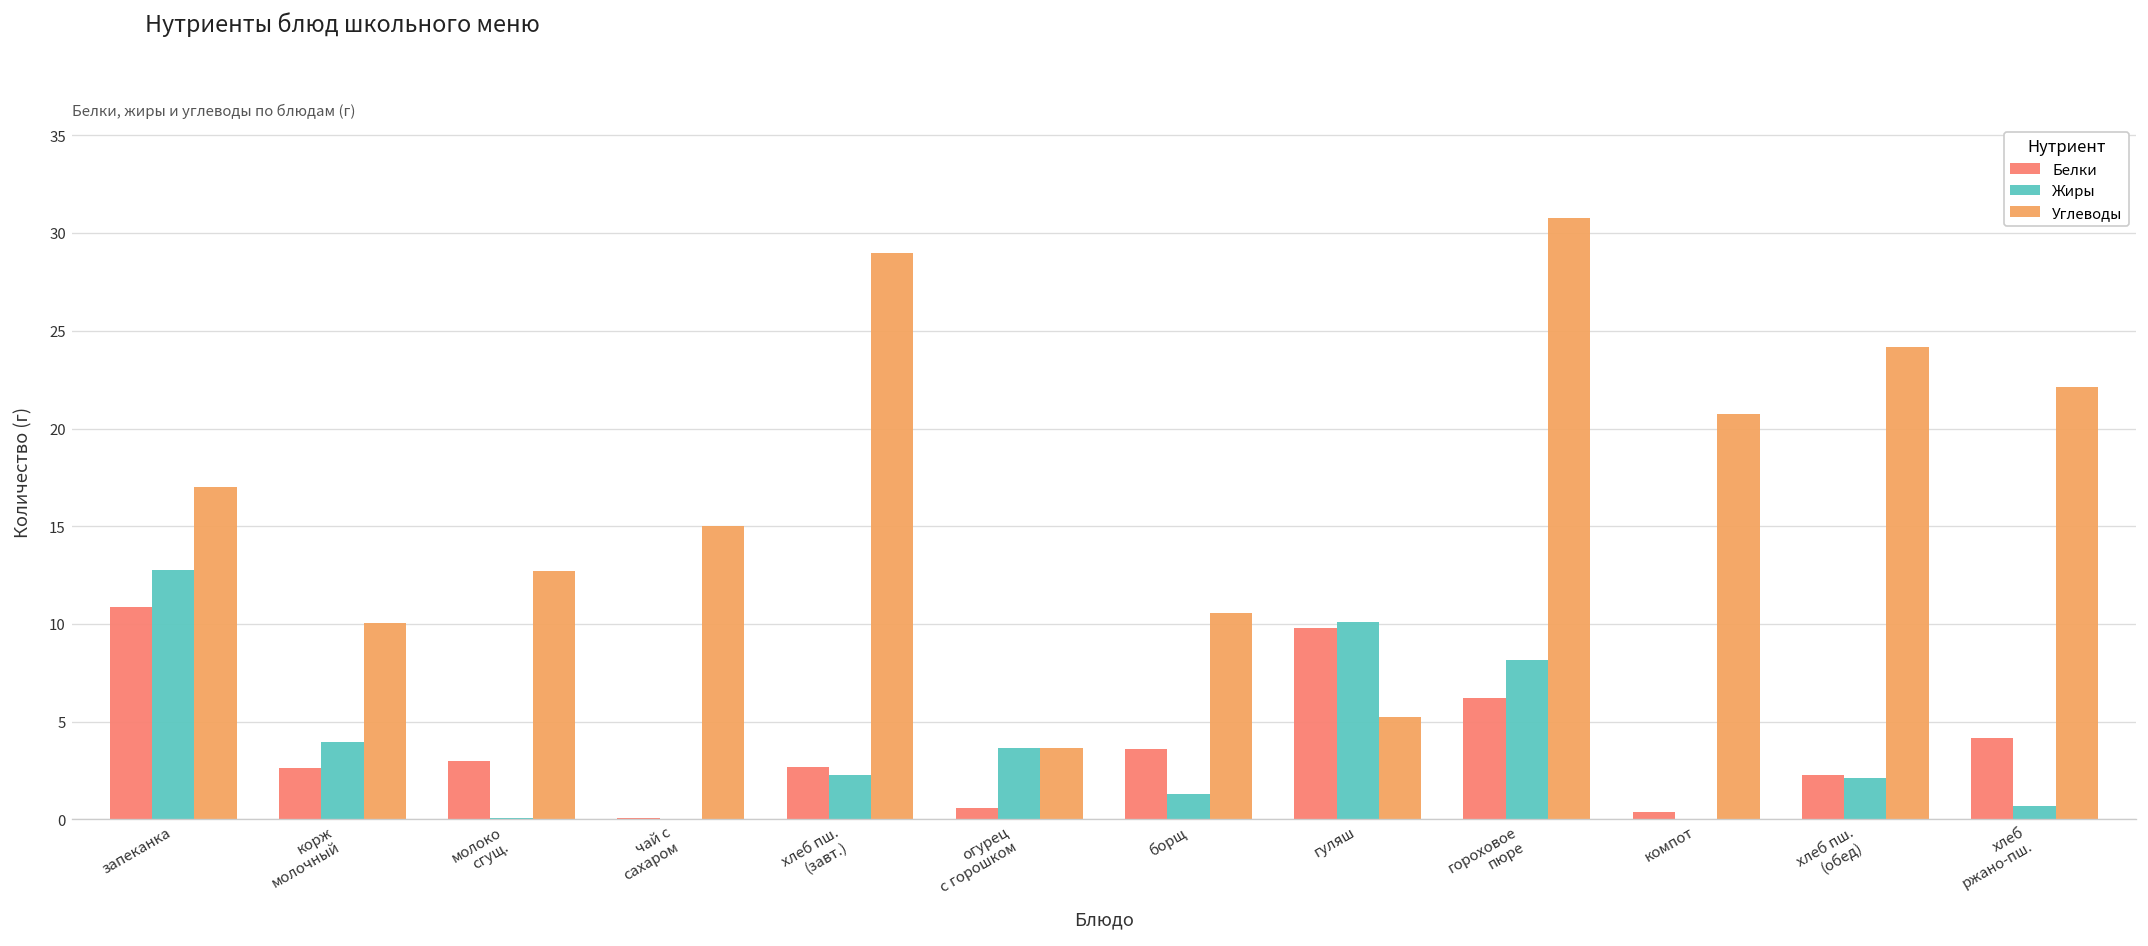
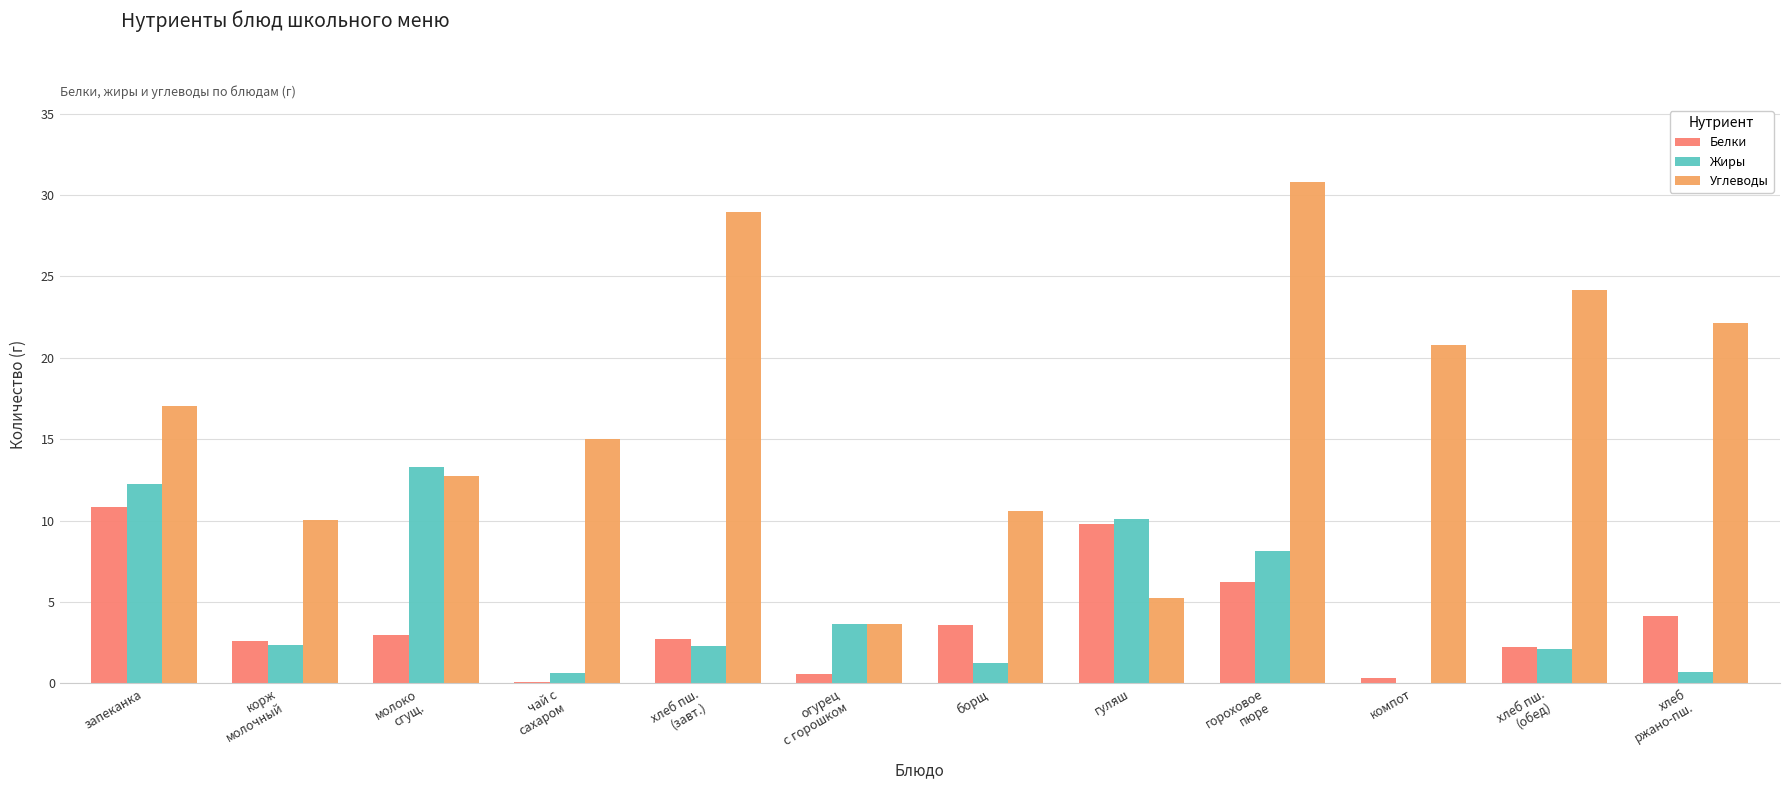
Жиры, запеканка: 12.8 -> 12.3
Жиры, корж молочный: 3.9 -> 2.4
Жиры, молоко сгущ.: 0.1 -> 13.3
Жиры, чай с сахаром: 0.0 -> 0.6
